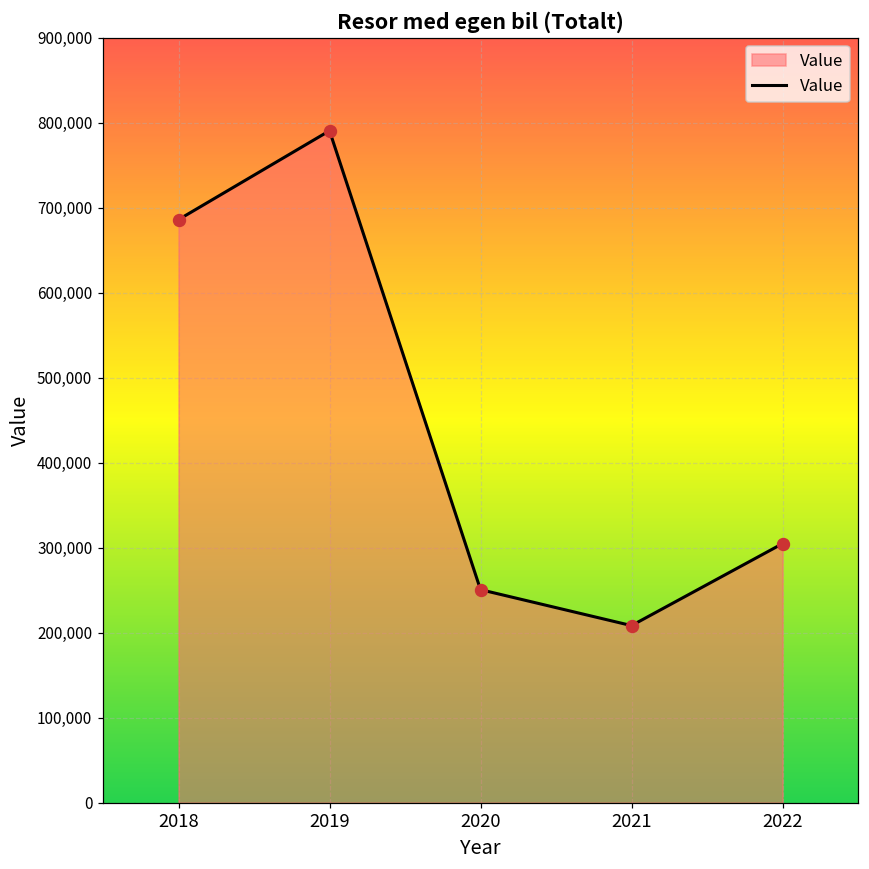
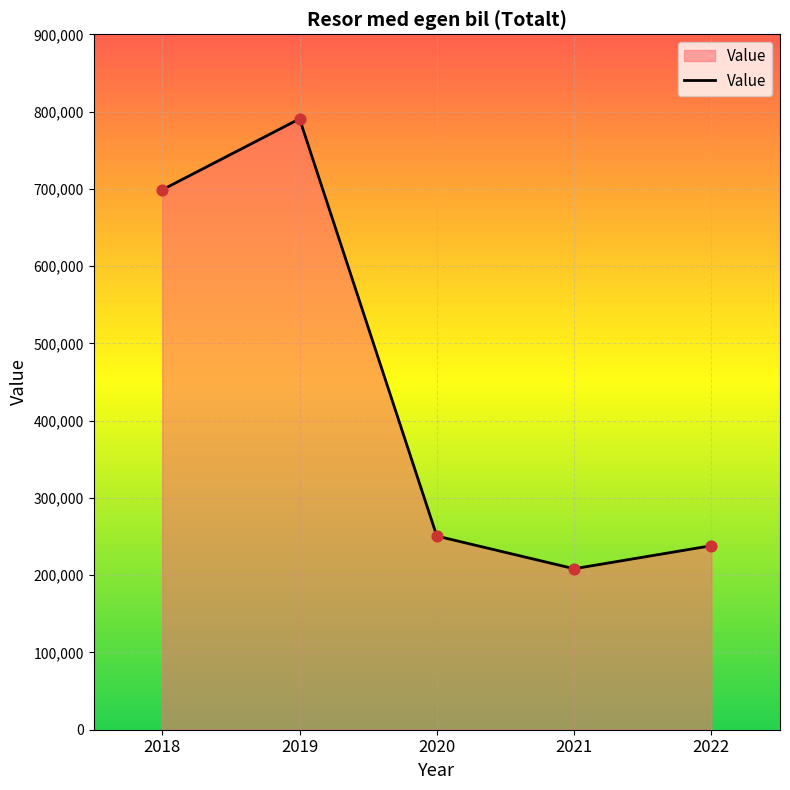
2018: 690,000 -> 700,000
2022: 300,000 -> 240,000
